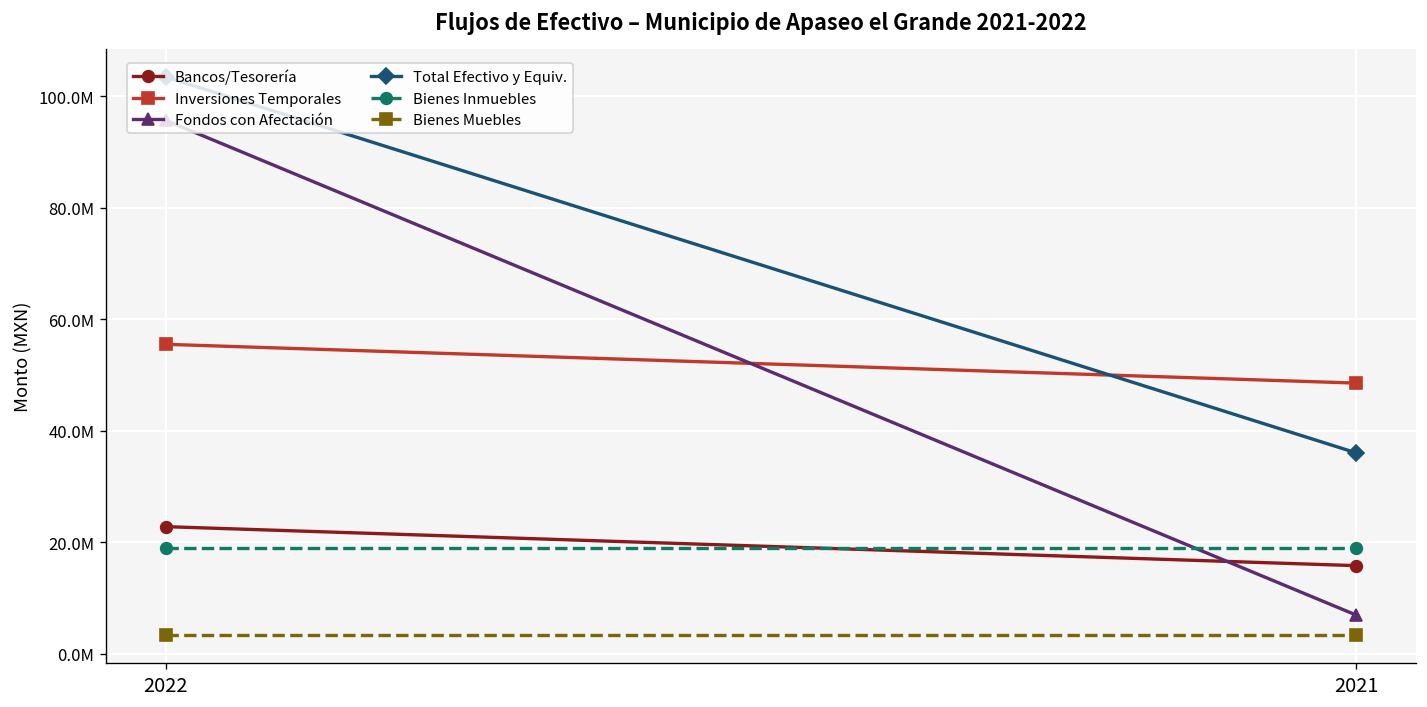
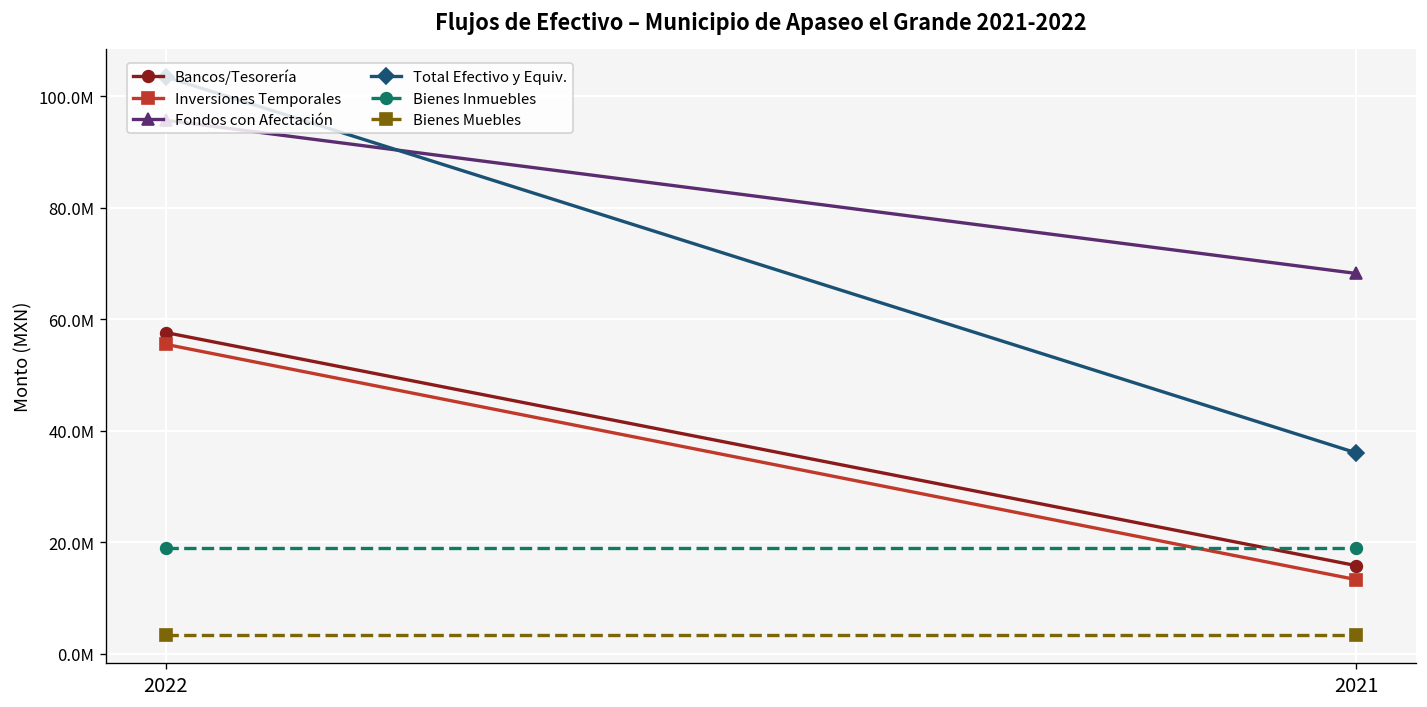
Bancos/Tesorería, 2022: 23000000 -> 58000000
Inversiones Temporales, 2021: 49000000 -> 13000000
Fondos con Afectación, 2021: 7000000 -> 68000000
